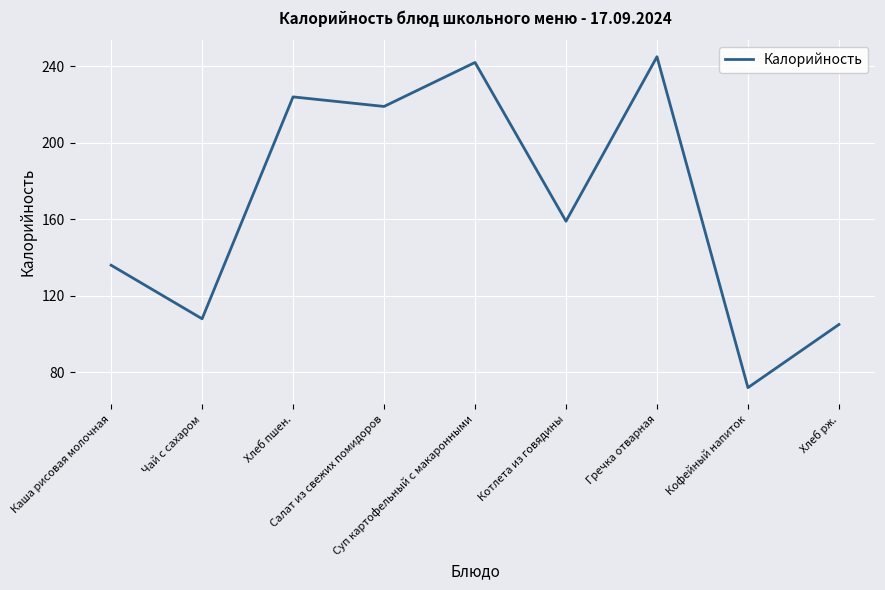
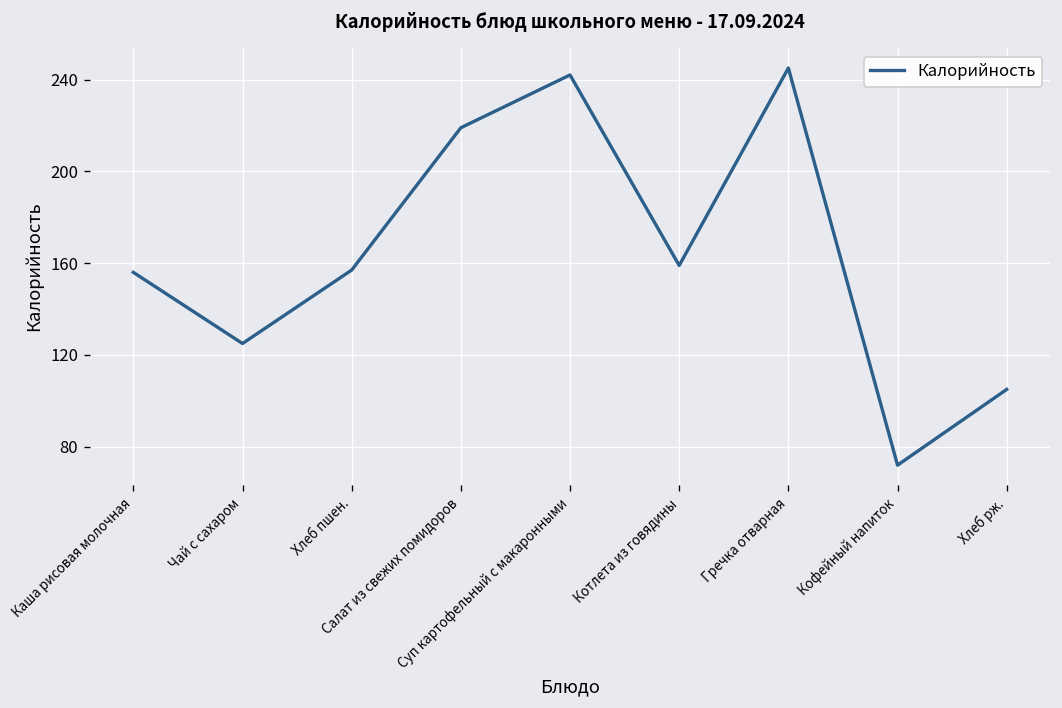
Каша рисовая молочная: 136 -> 156
Чай с сахаром: 108 -> 125
Хлеб пшен.: 224 -> 157
